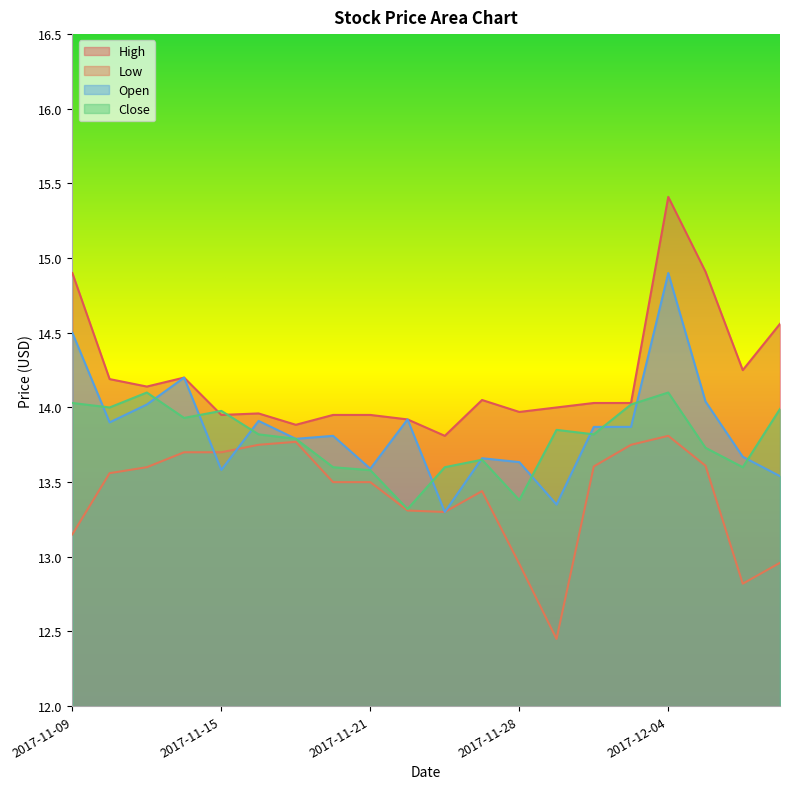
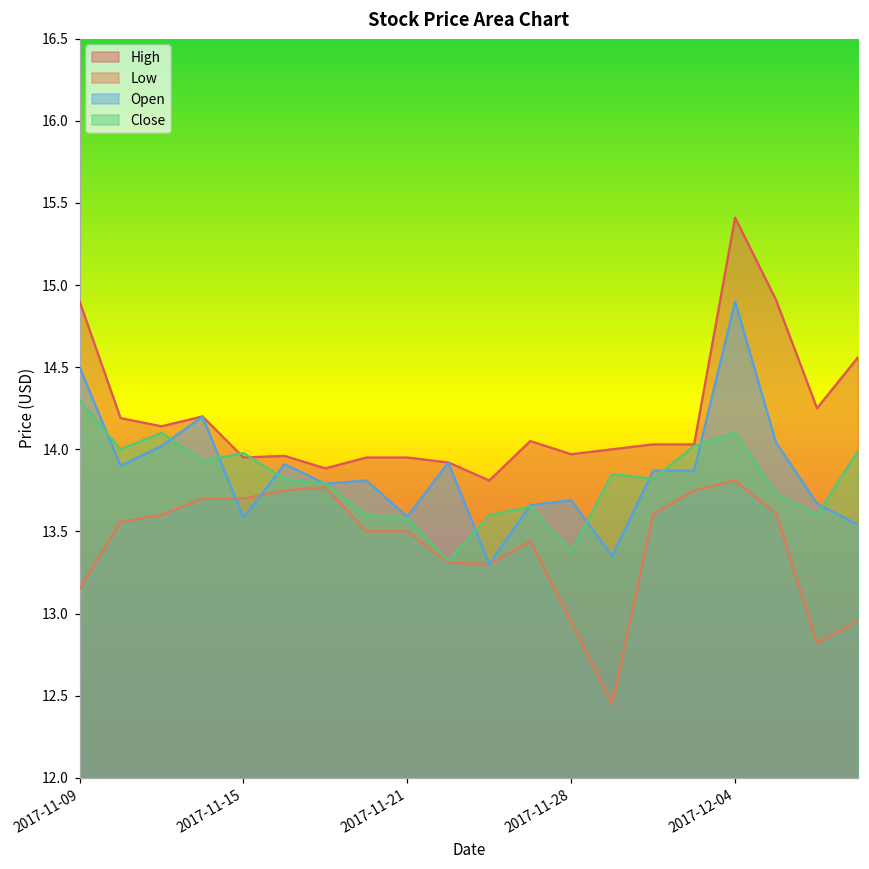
Close, 2017-11-09: 14.03 -> 14.30
Open, 2017-11-28: 13.63 -> 13.69
